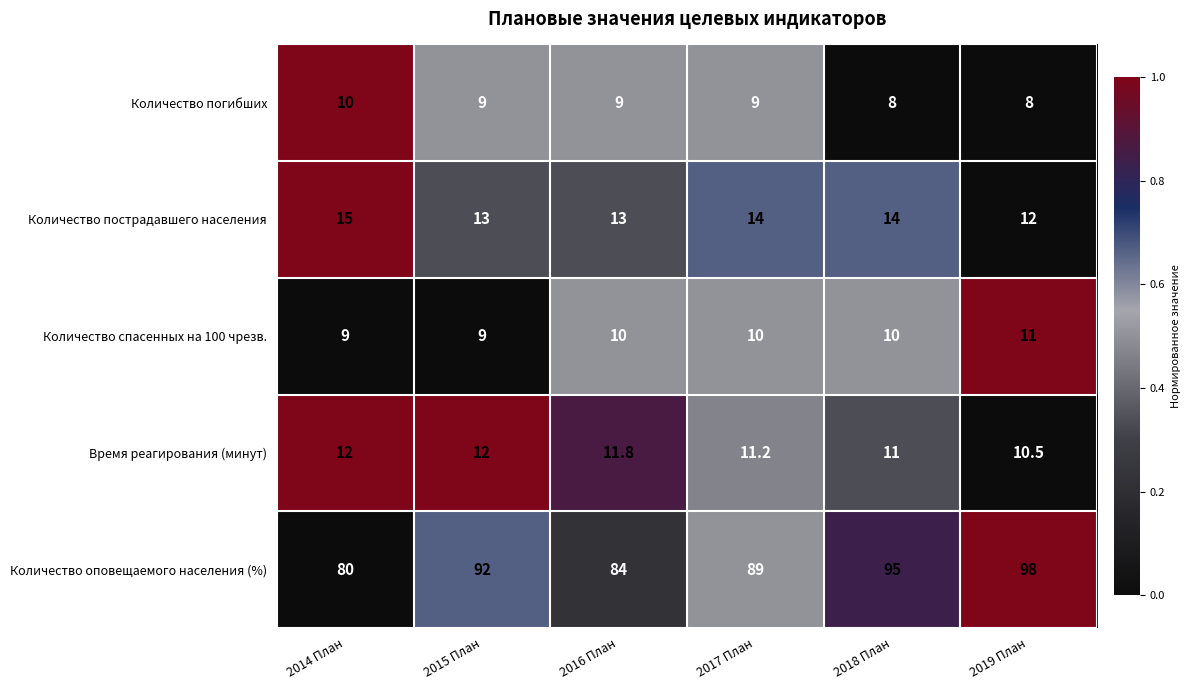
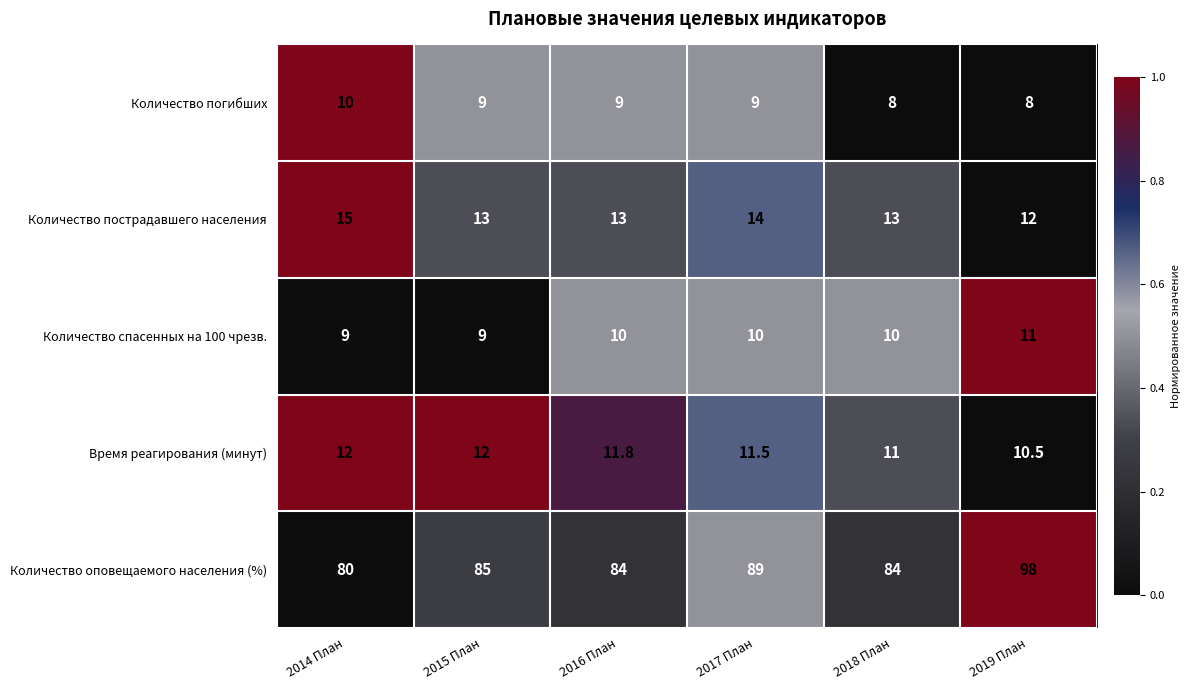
Количество пострадавшего населения, 2018 План: 14 -> 13
Время реагирования (минут), 2017 План: 11.2 -> 11.5
Количество оповещаемого населения (%), 2015 План: 92 -> 85
Количество оповещаемого населения (%), 2018 План: 95 -> 84
